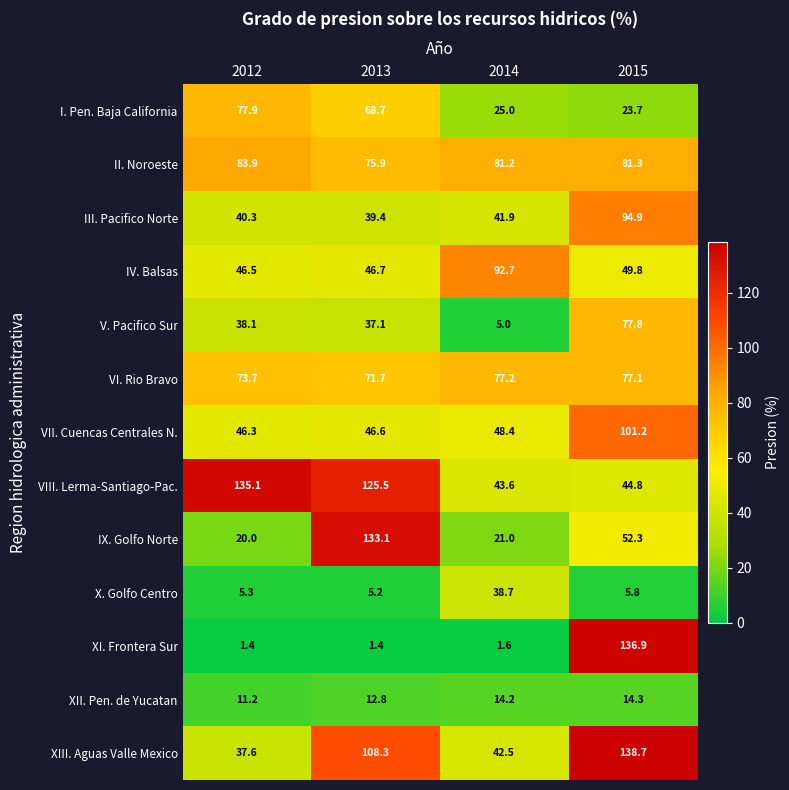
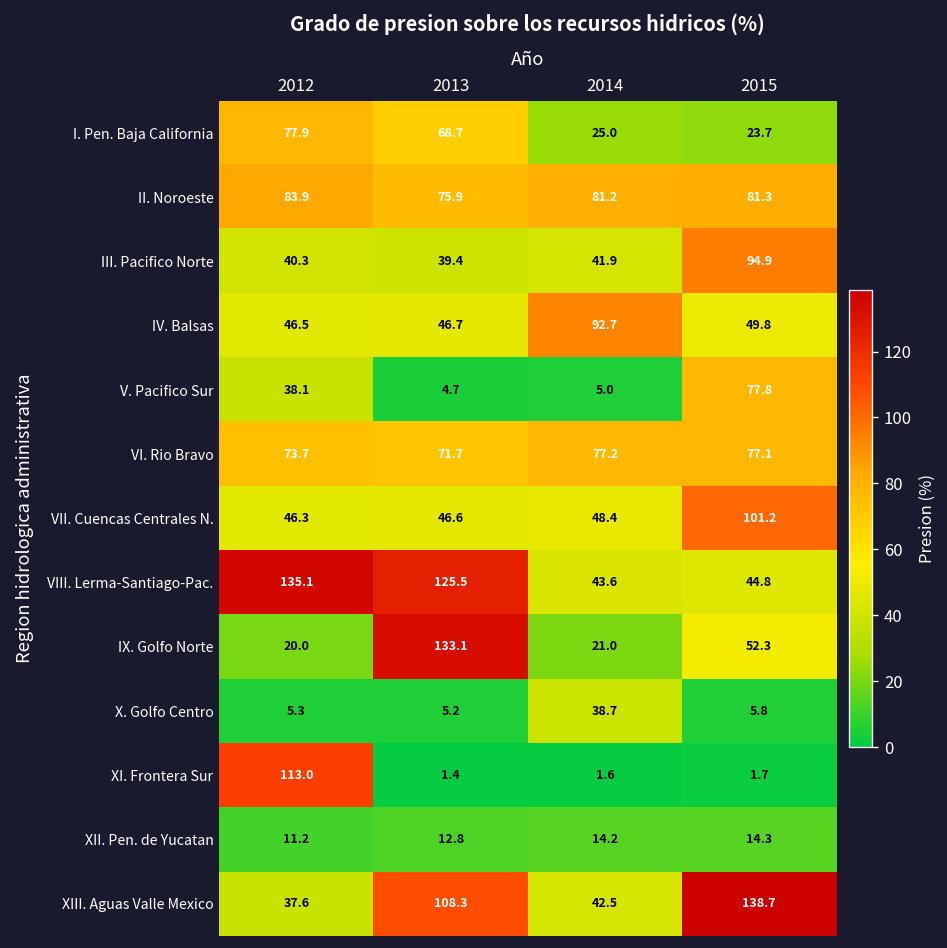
V. Pacifico Sur, 2013: 37.1 -> 4.7
XI. Frontera Sur, 2012: 1.4 -> 113.0
XI. Frontera Sur, 2015: 136.9 -> 1.7
